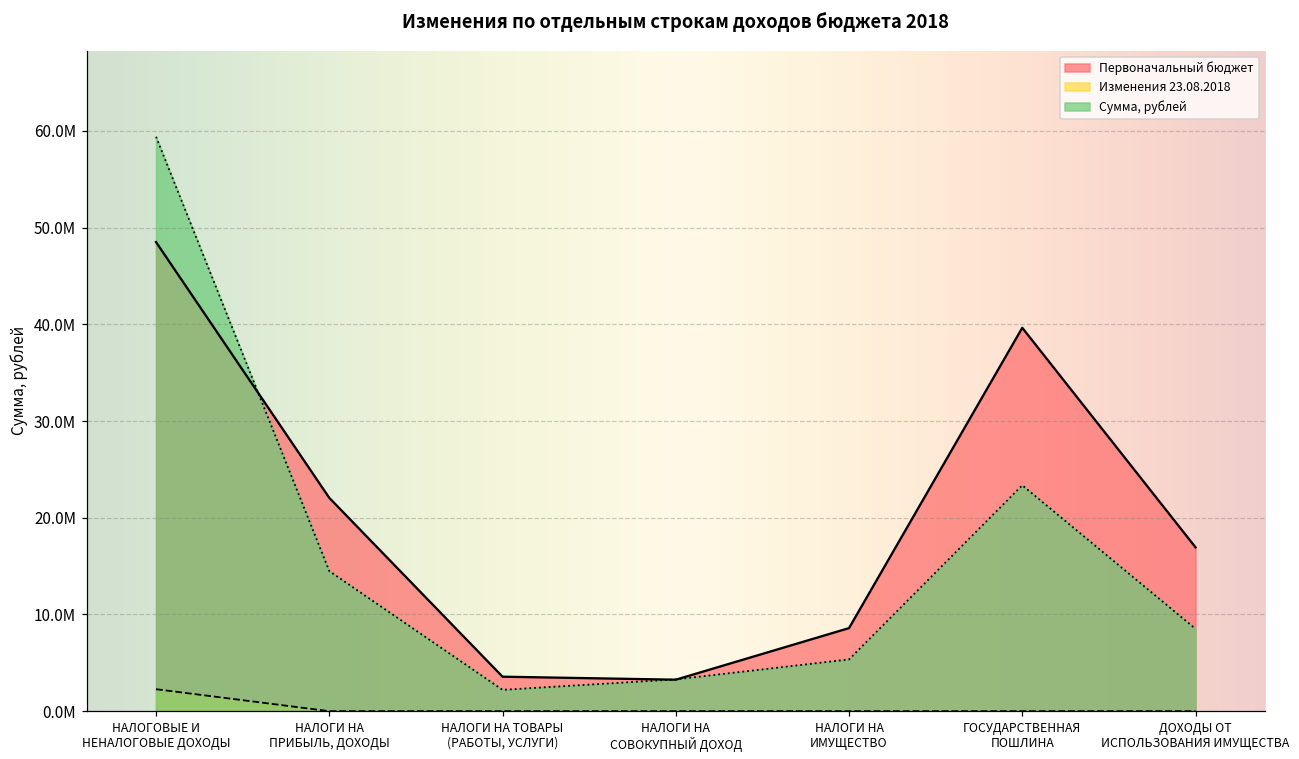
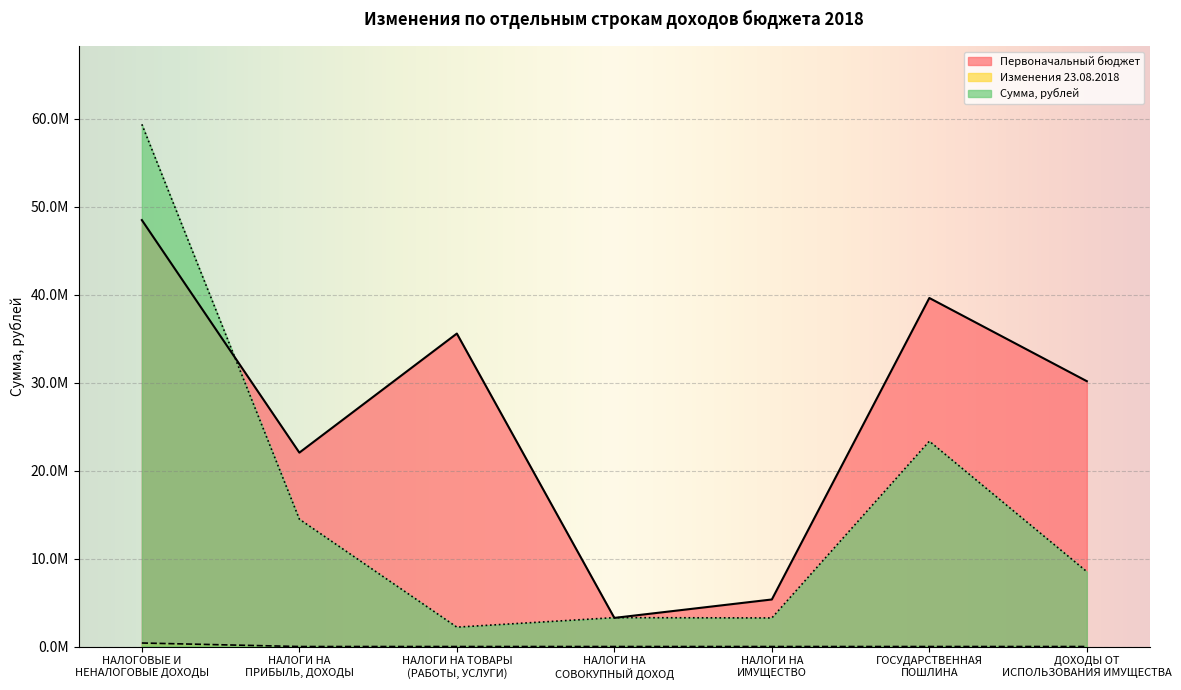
Изменения 23.08.2018, НАЛОГОВЫЕ И НЕНАЛОГОВЫЕ ДОХОДЫ: 2000000 -> 0
Первоначальный бюджет, НАЛОГИ НА ТОВАРЫ (РАБОТЫ, УСЛУГИ): 4000000 -> 36000000
Первоначальный бюджет, НАЛОГИ НА ИМУЩЕСТВО: 9000000 -> 5000000
Сумма, рублей, НАЛОГИ НА ИМУЩЕСТВО: 5000000 -> 3000000
Первоначальный бюджет, ДОХОДЫ ОТ ИСПОЛЬЗОВАНИЯ ИМУЩЕСТВА: 17000000 -> 30000000
